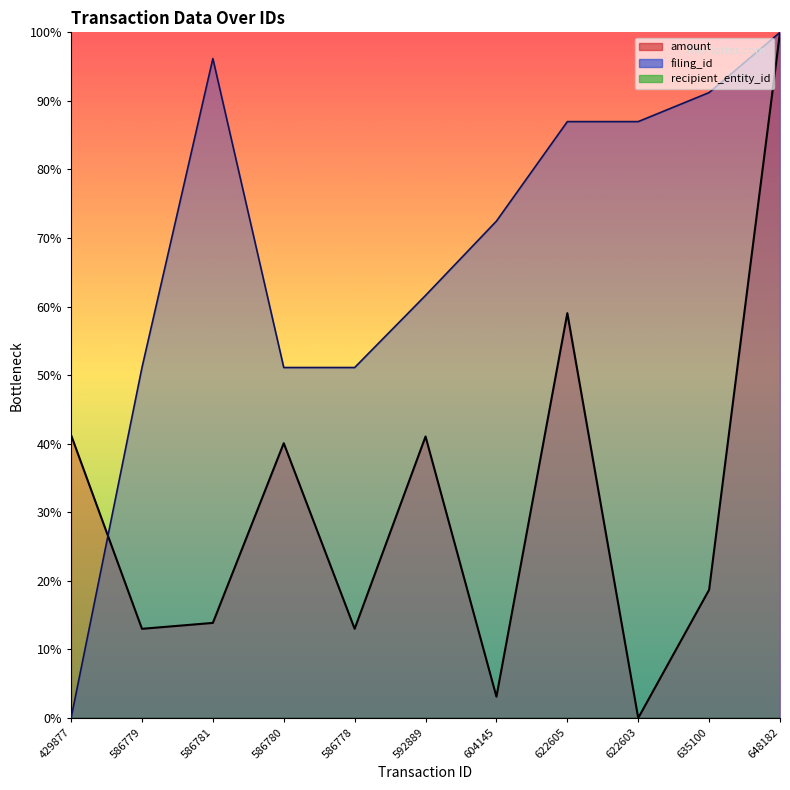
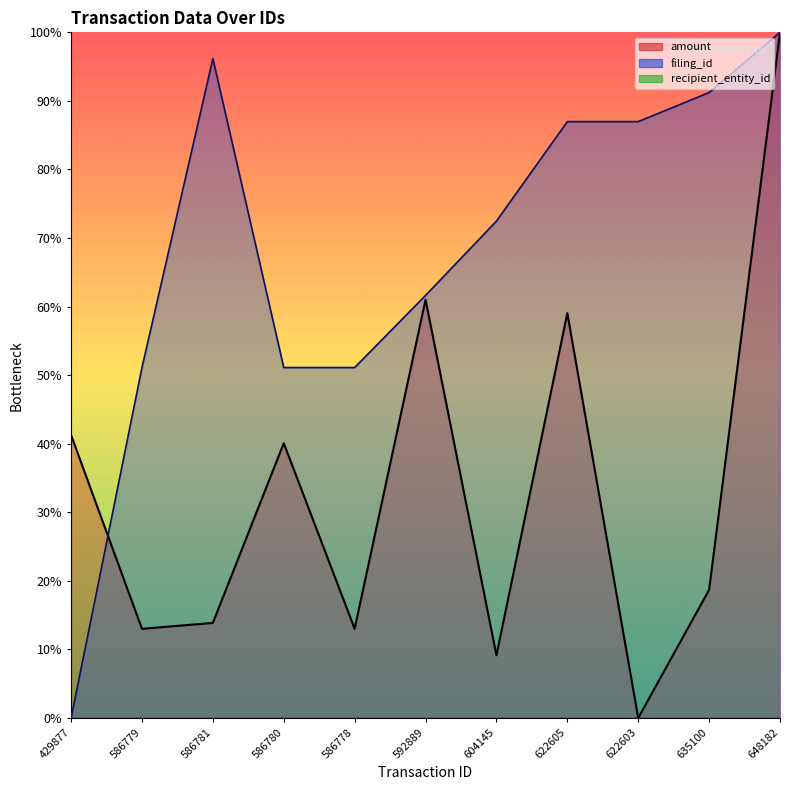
amount, 592889: 41% -> 61%
amount, 604145: 3% -> 9%
